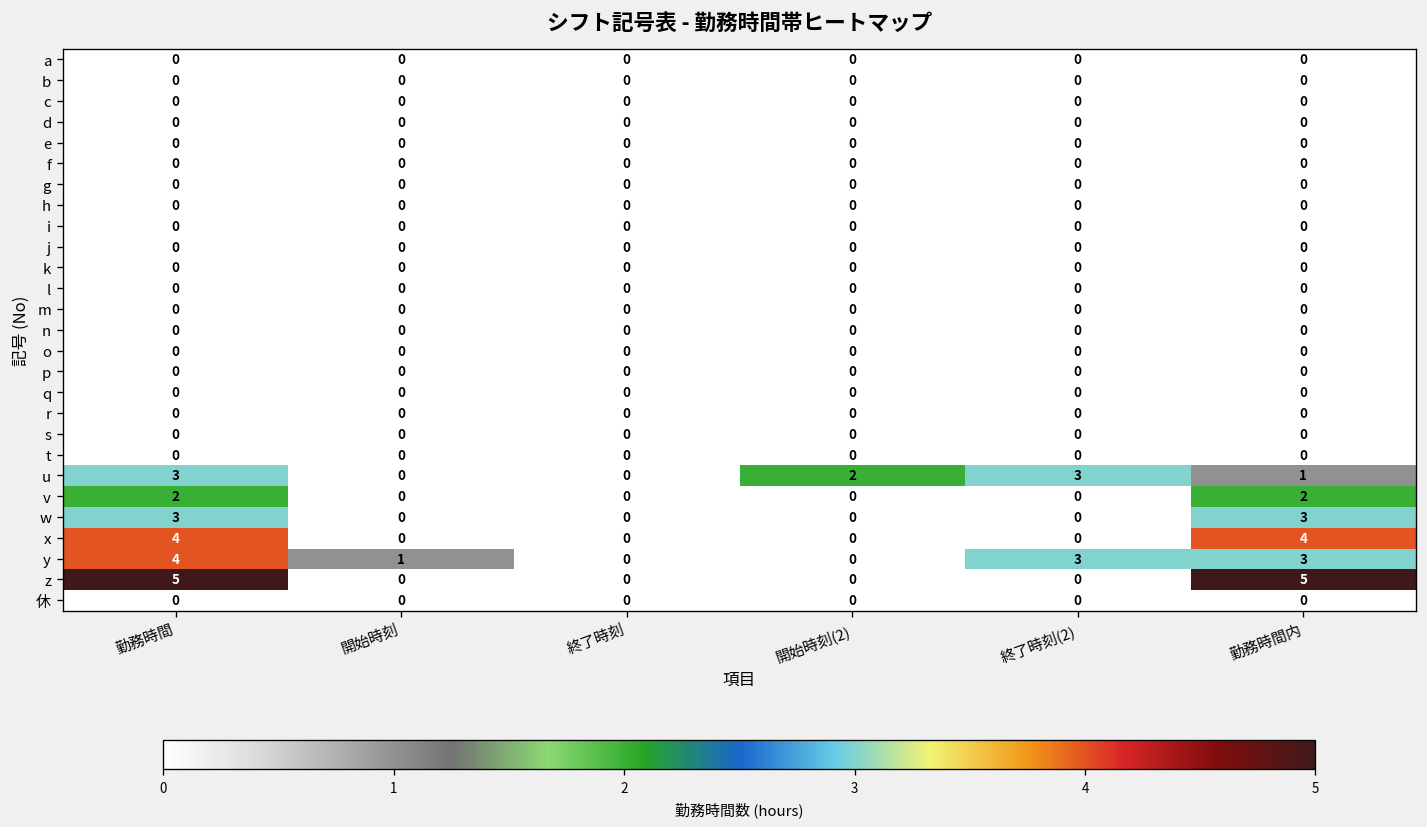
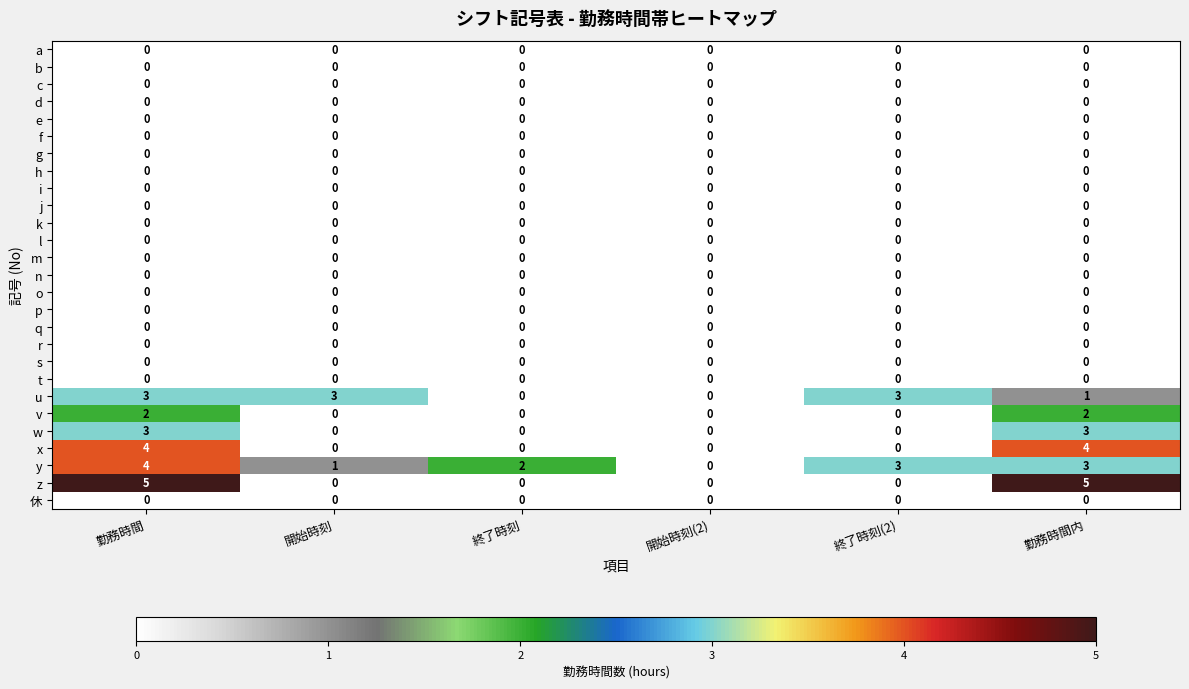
u, 開始時刻: 0 -> 3
u, 開始時刻(2): 2 -> 0
y, 終了時刻: 0 -> 2
